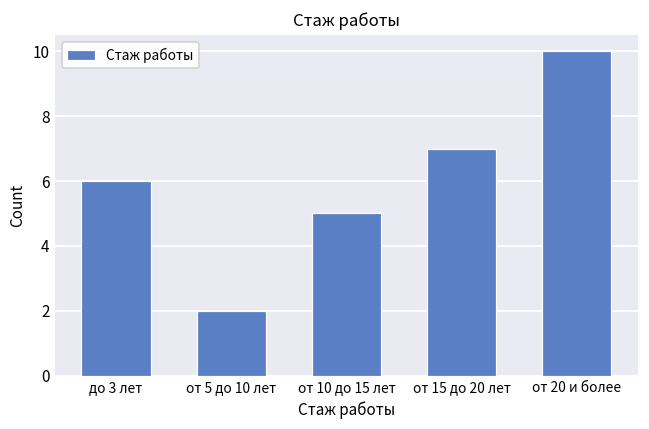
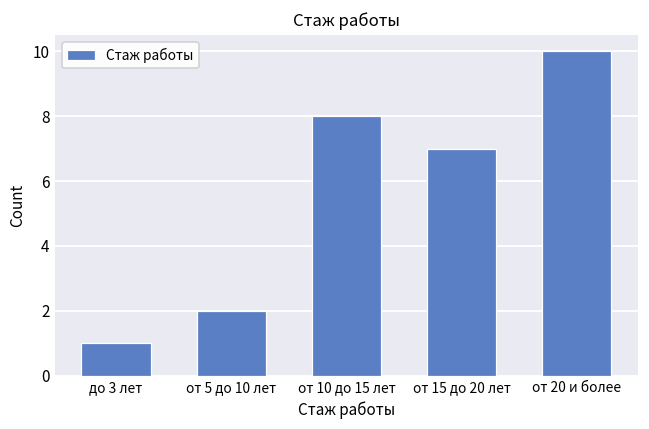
до 3 лет: 6 -> 1
от 10 до 15 лет: 5 -> 8
